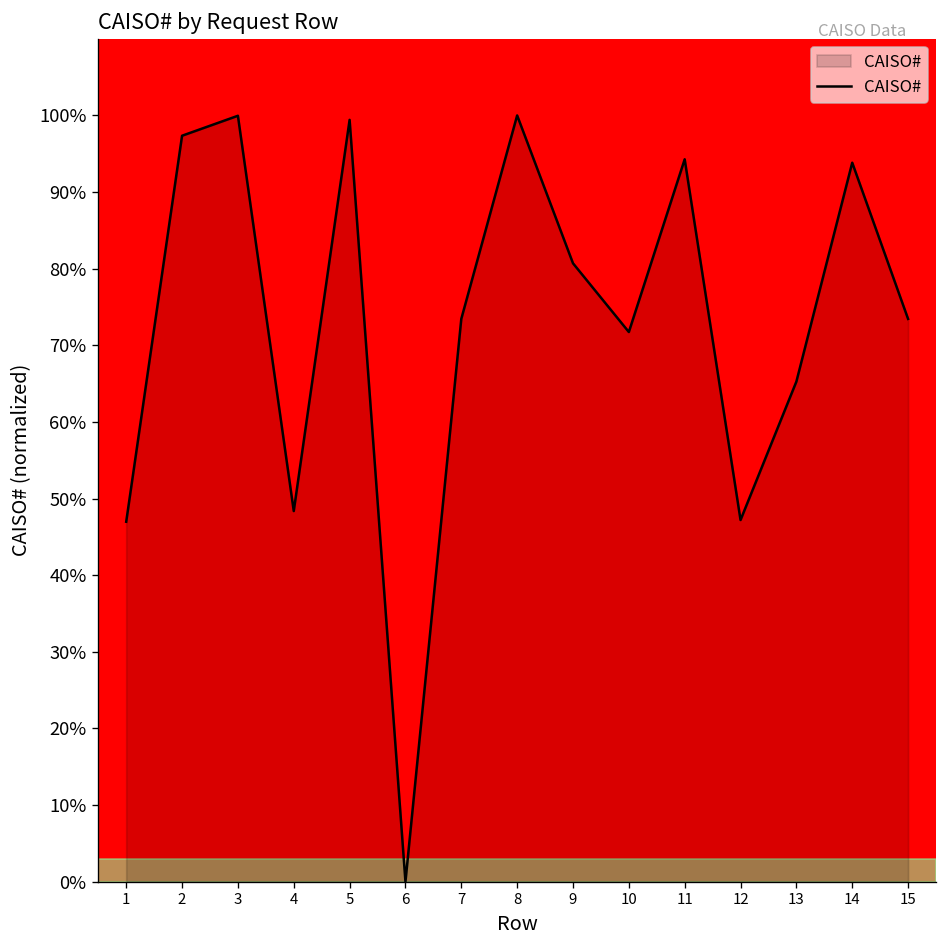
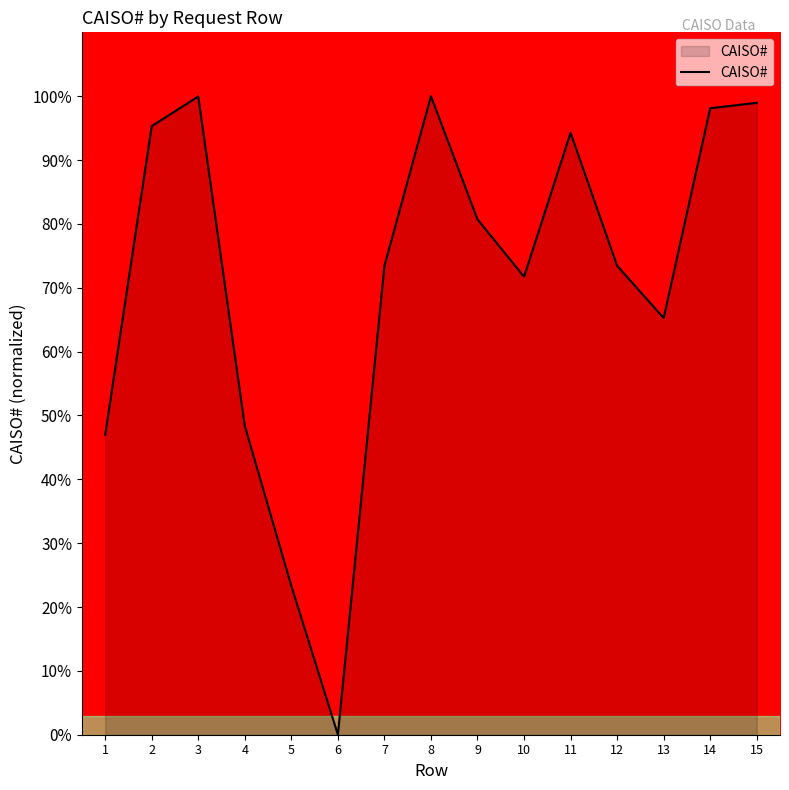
2: 97% -> 95%
5: 99% -> 23%
12: 47% -> 73%
14: 94% -> 98%
15: 73% -> 99%
